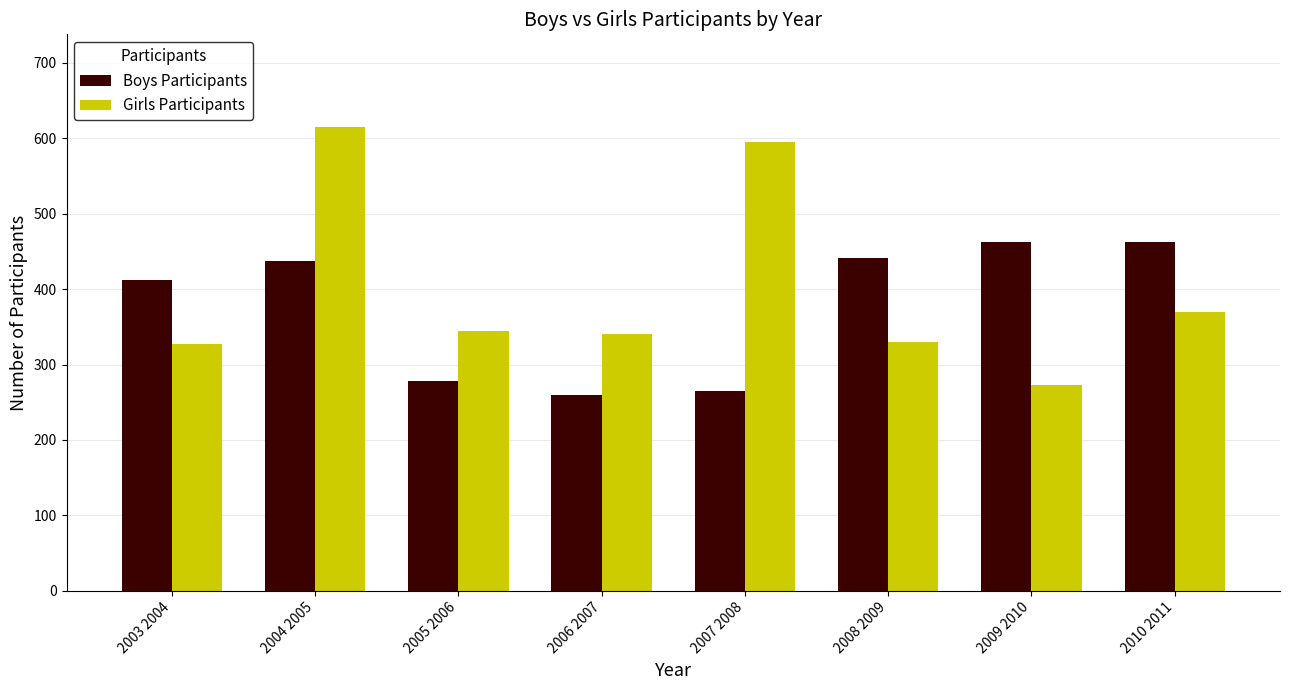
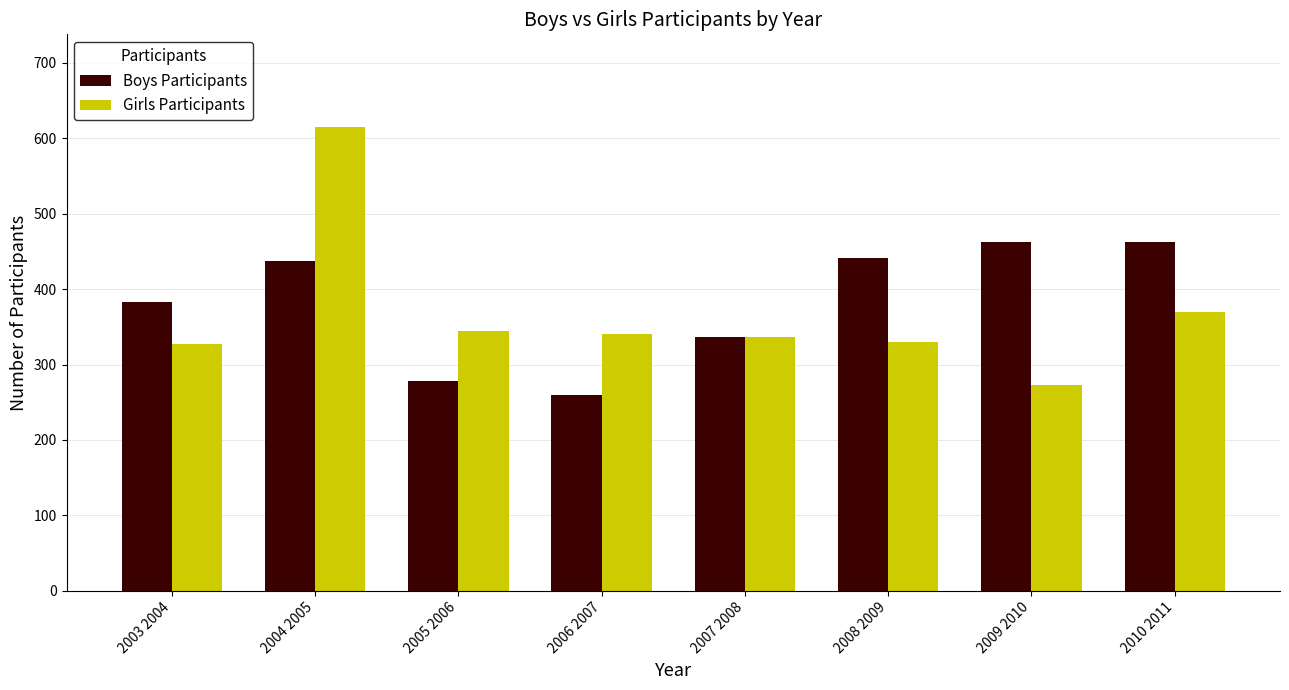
Boys Participants, 2003 2004: 410 -> 380
Boys Participants, 2007 2008: 270 -> 340
Girls Participants, 2007 2008: 600 -> 340
